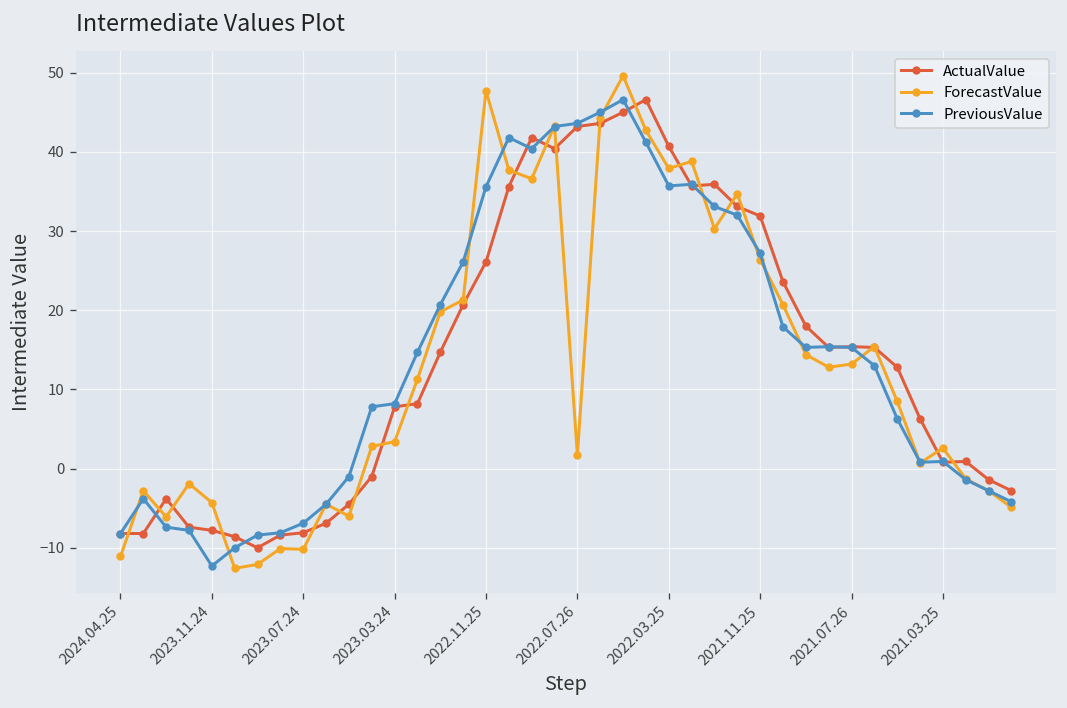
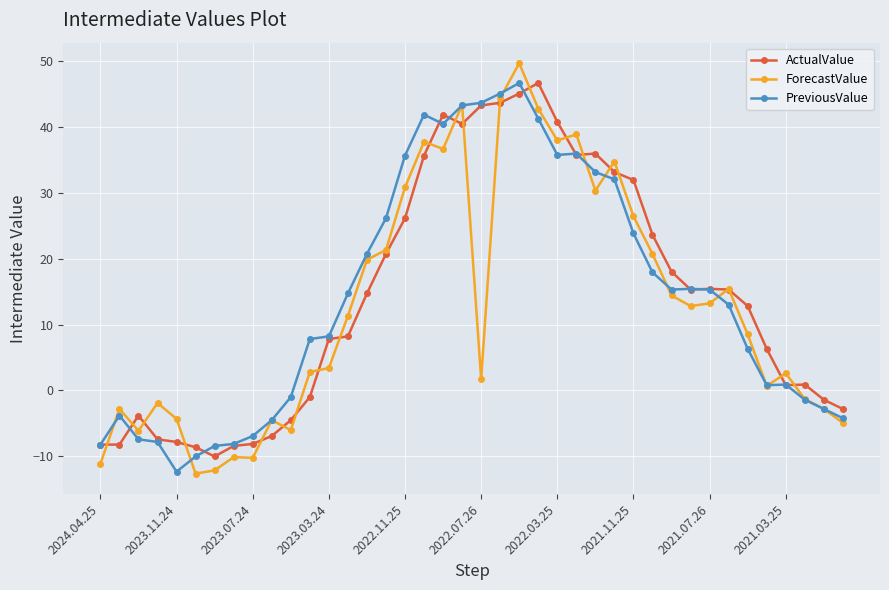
ForecastValue, 2022.11.25: 48 -> 31
PreviousValue, 2021.11.25: 27 -> 24
